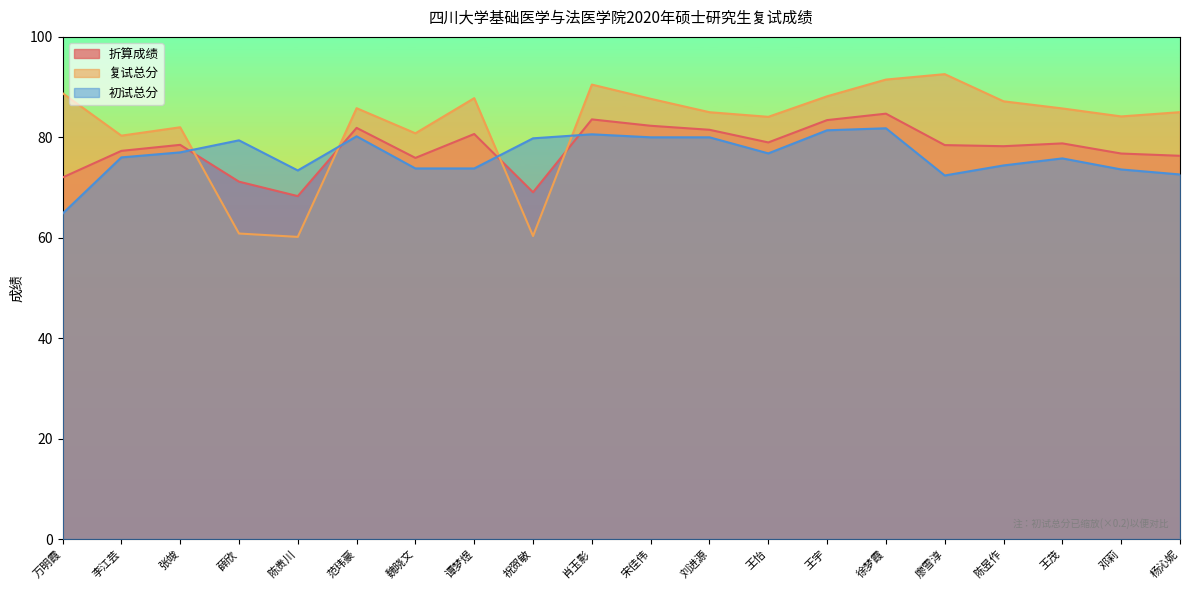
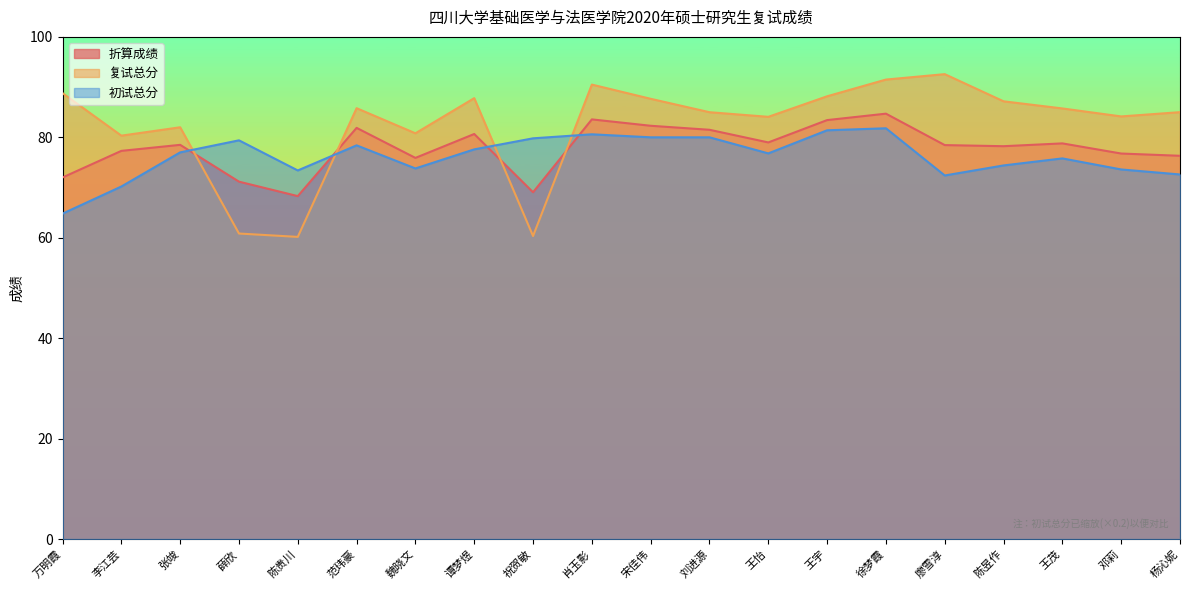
初试总分, 李江芸: 76 -> 70
初试总分, 范玮豪: 80 -> 78
初试总分, 谭梦煜: 74 -> 78
